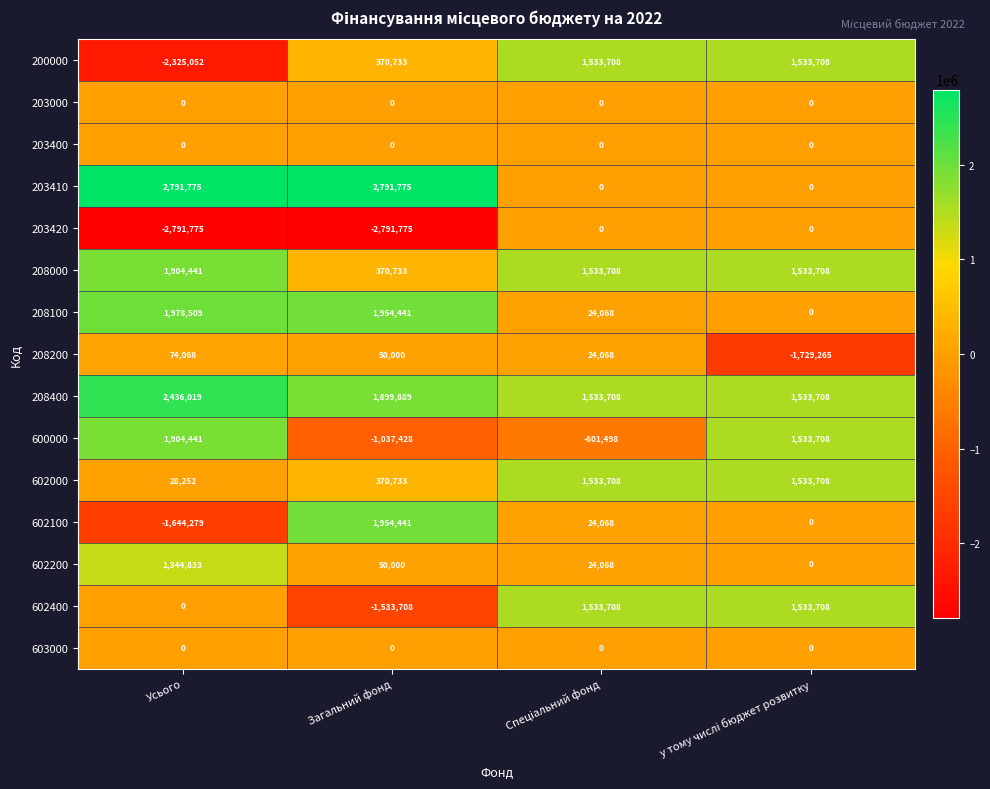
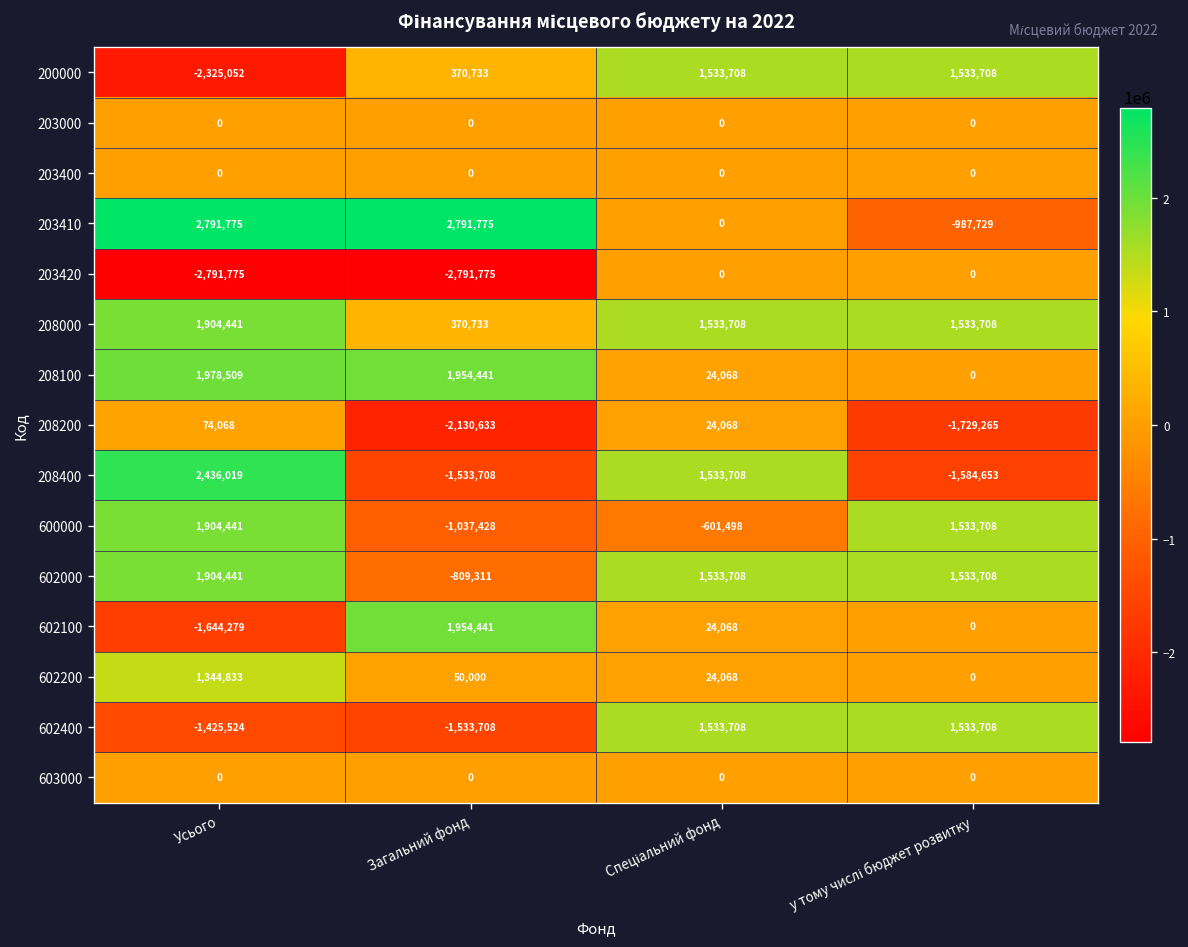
203410, у тому числі бюджет розвитку: 0 -> -987,729
208200, Загальний фонд: 50,000 -> -2,130,633
208400, Загальний фонд: 1,899,889 -> -1,533,708
208400, у тому числі бюджет розвитку: 1,533,708 -> -1,584,653
602000, Усього: 28,252 -> 1,904,441
602000, Загальний фонд: 370,733 -> -809,311
602400, Усього: 0 -> -1,425,524
